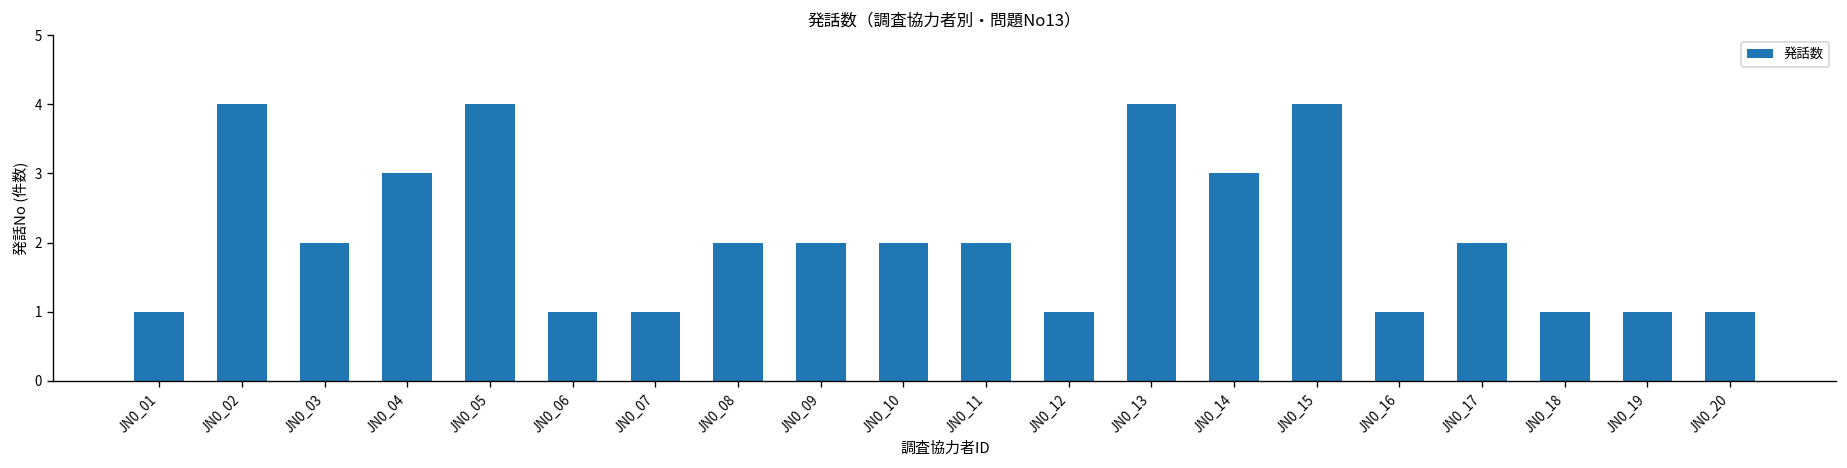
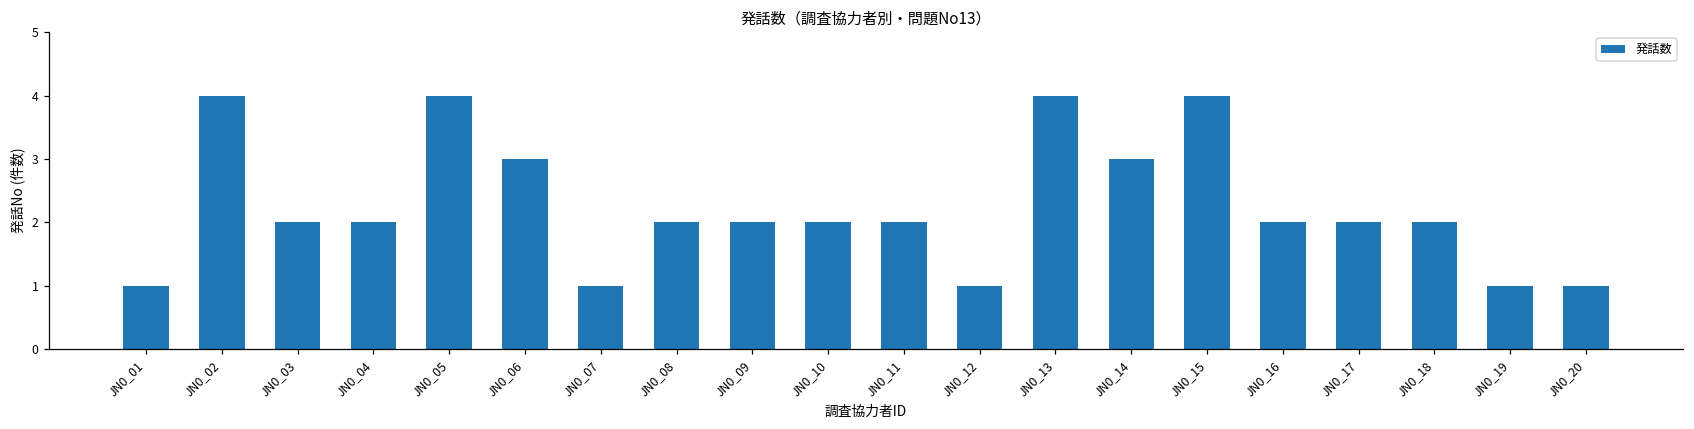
JN0_04: 3 -> 2
JN0_06: 1 -> 3
JN0_16: 1 -> 2
JN0_18: 1 -> 2
